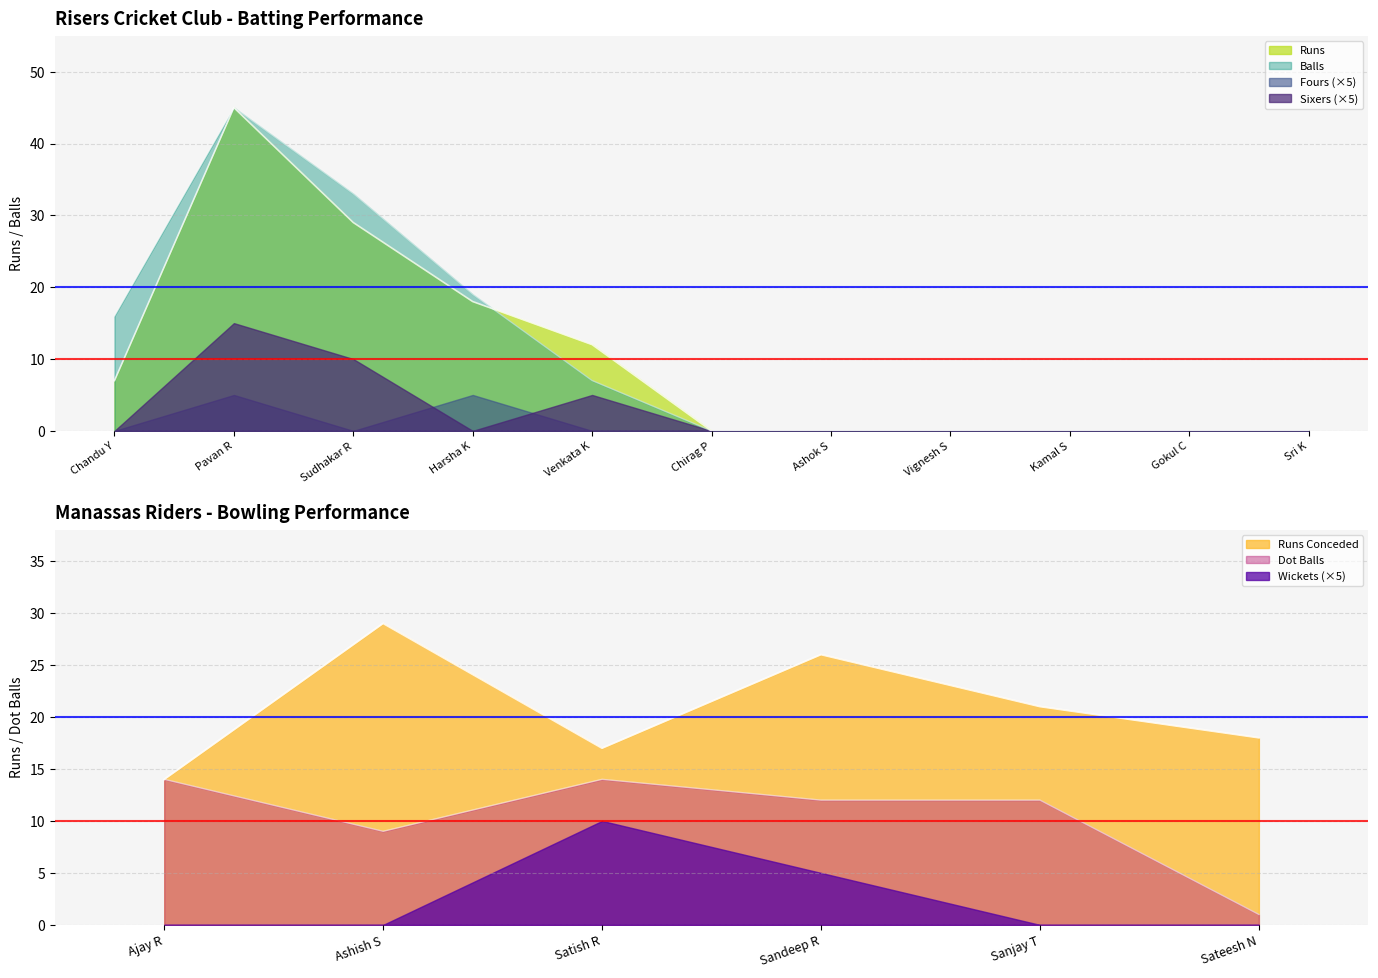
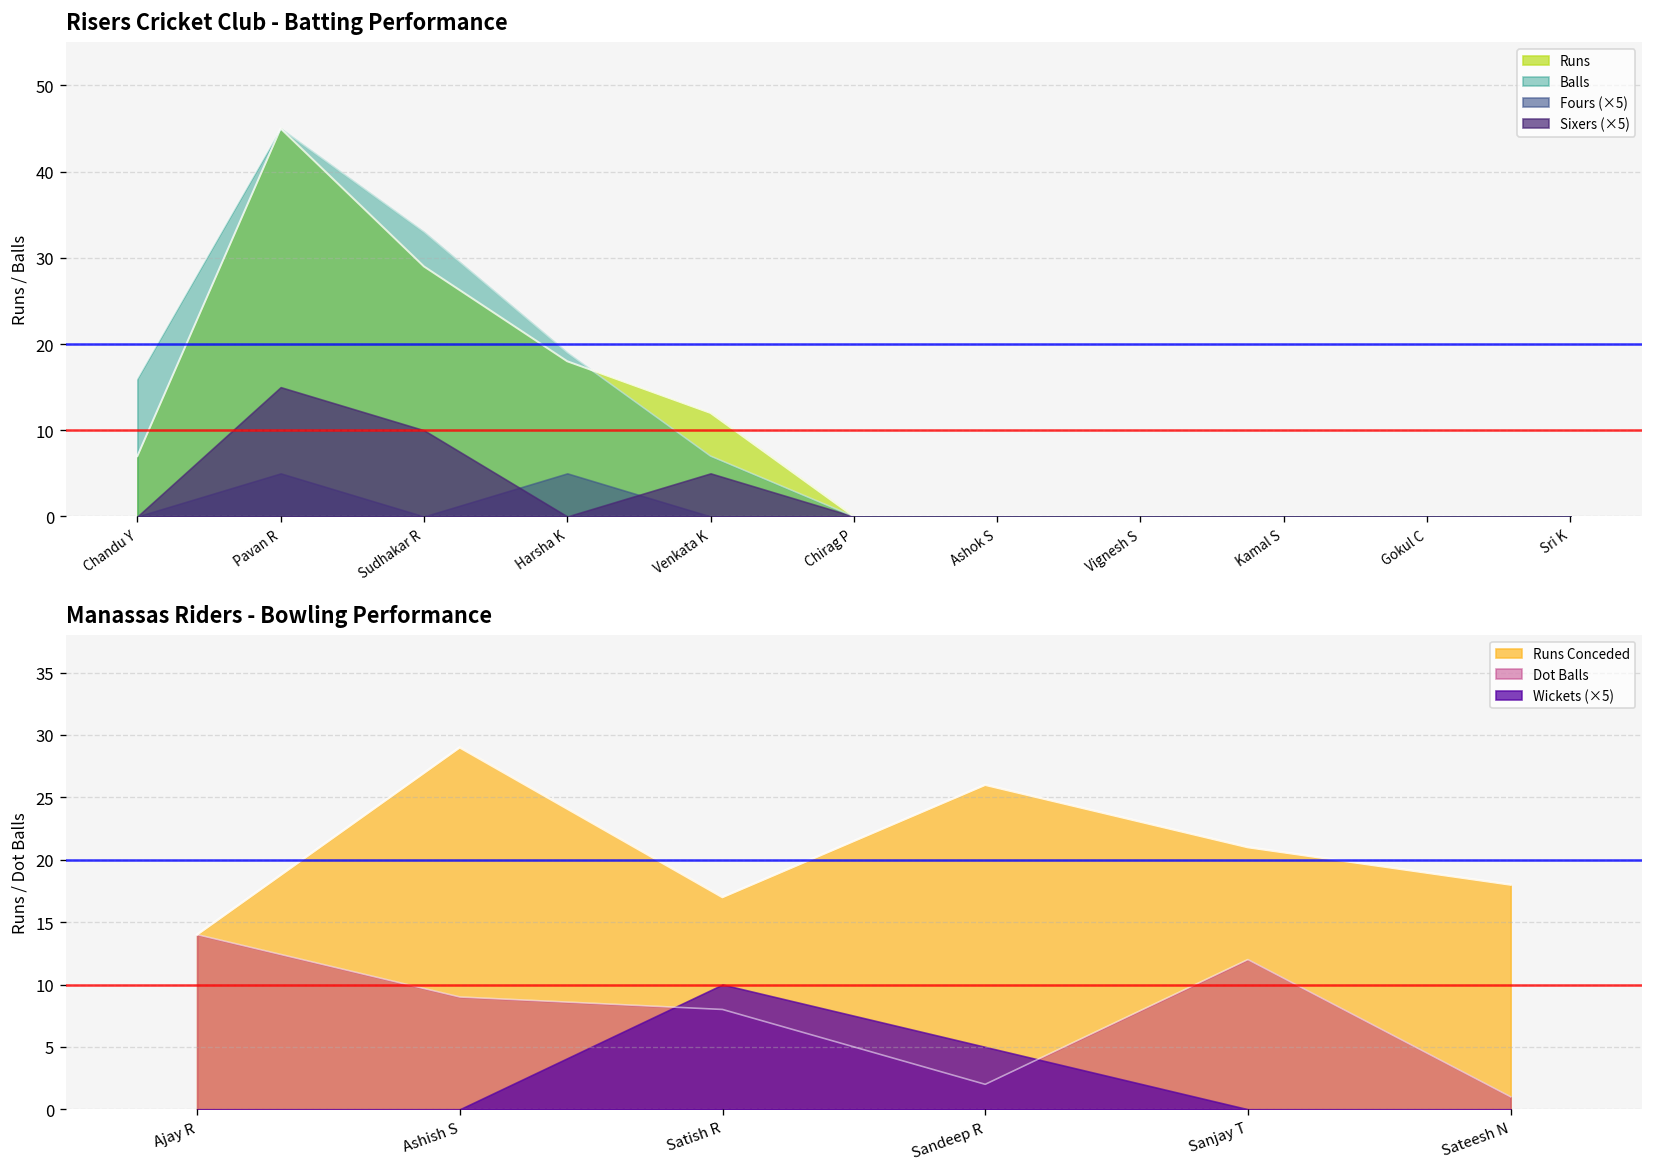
Manassas Riders - Bowling Performance, Dot Balls, Satish R: 14 -> 8
Manassas Riders - Bowling Performance, Dot Balls, Sandeep R: 12 -> 2
